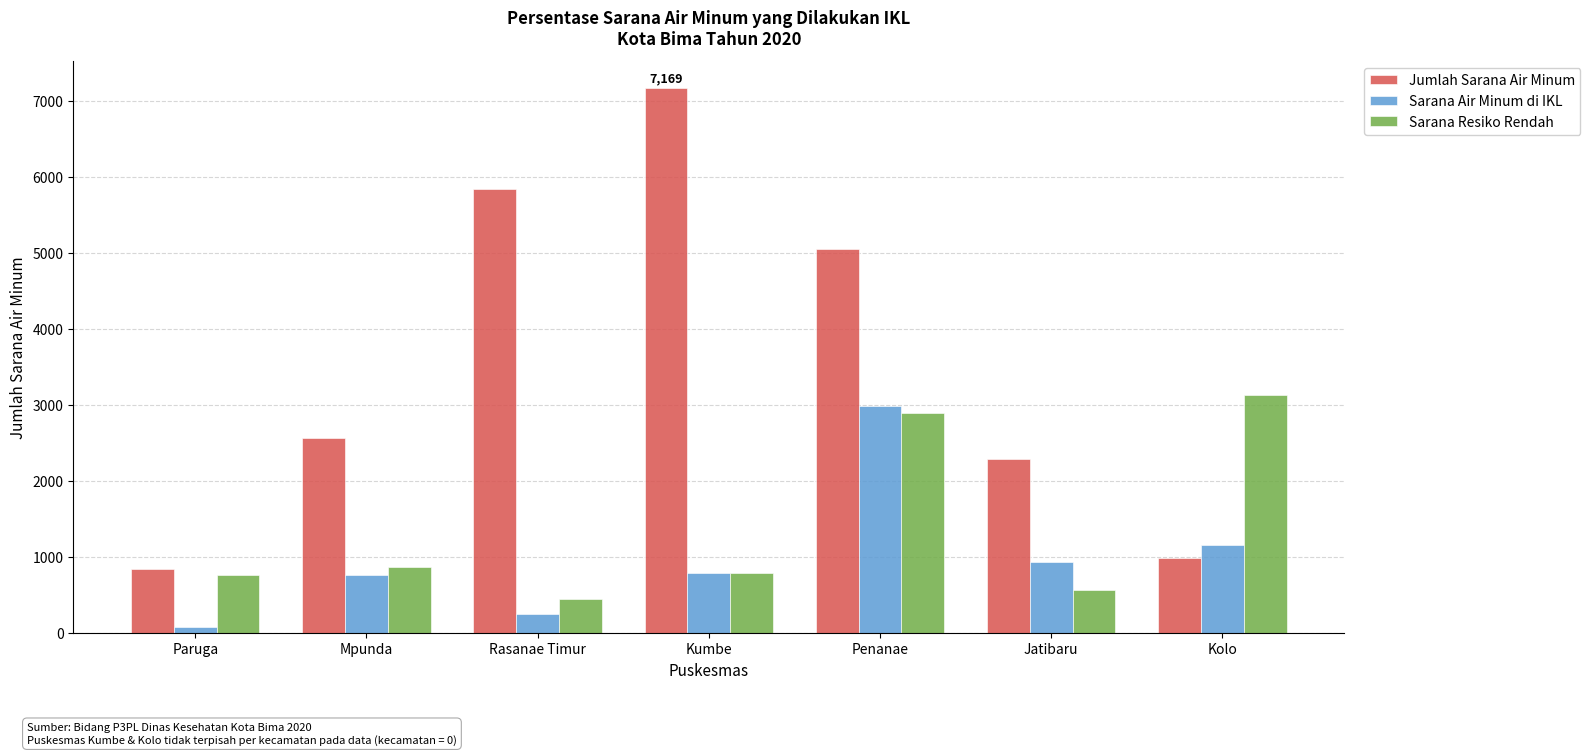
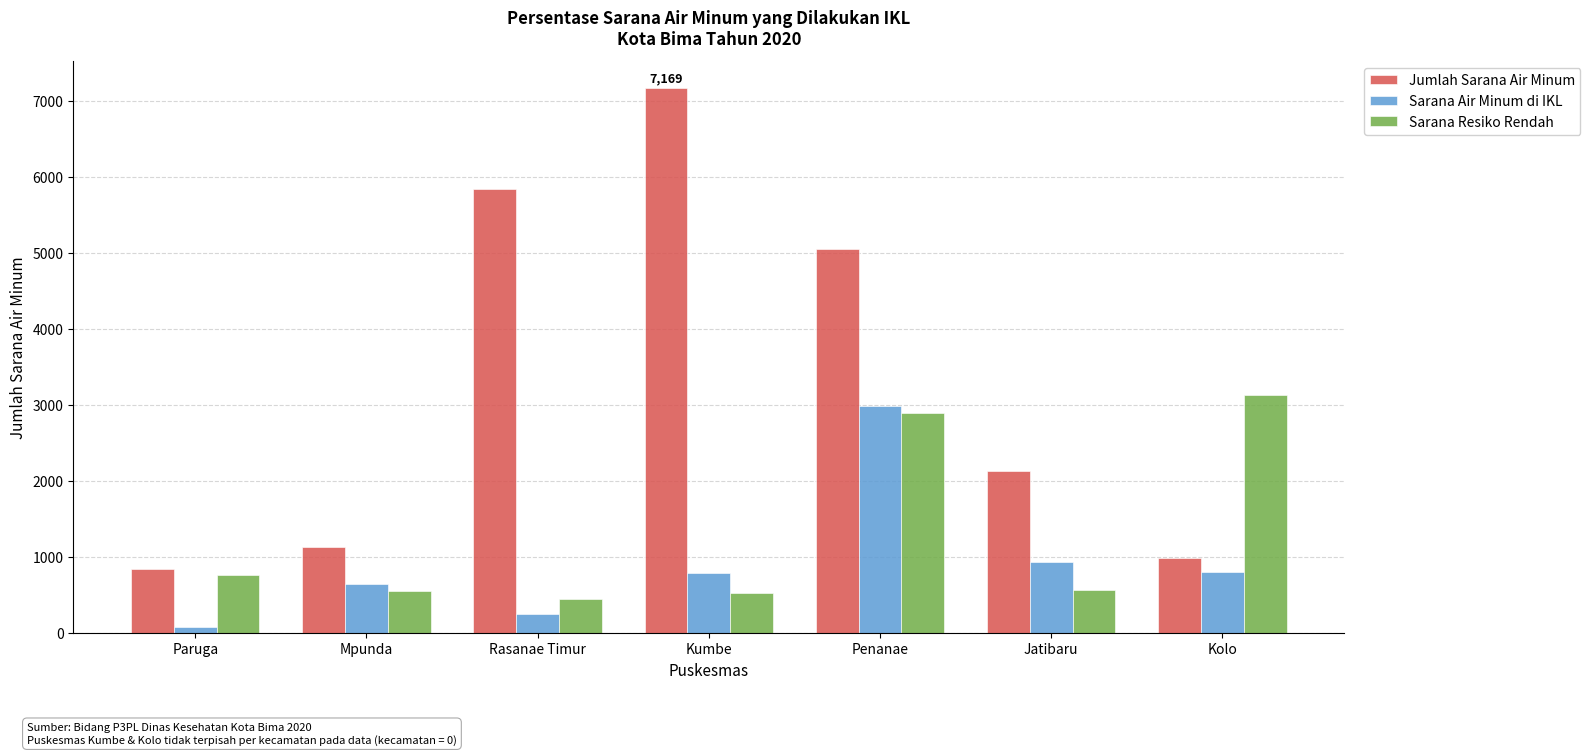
Jumlah Sarana Air Minum, Mpunda: 2600 -> 1100
Sarana Air Minum di IKL, Mpunda: 800 -> 600
Sarana Resiko Rendah, Mpunda: 900 -> 600
Sarana Resiko Rendah, Kumbe: 800 -> 500
Jumlah Sarana Air Minum, Jatibaru: 2300 -> 2100
Sarana Air Minum di IKL, Kolo: 1200 -> 800
